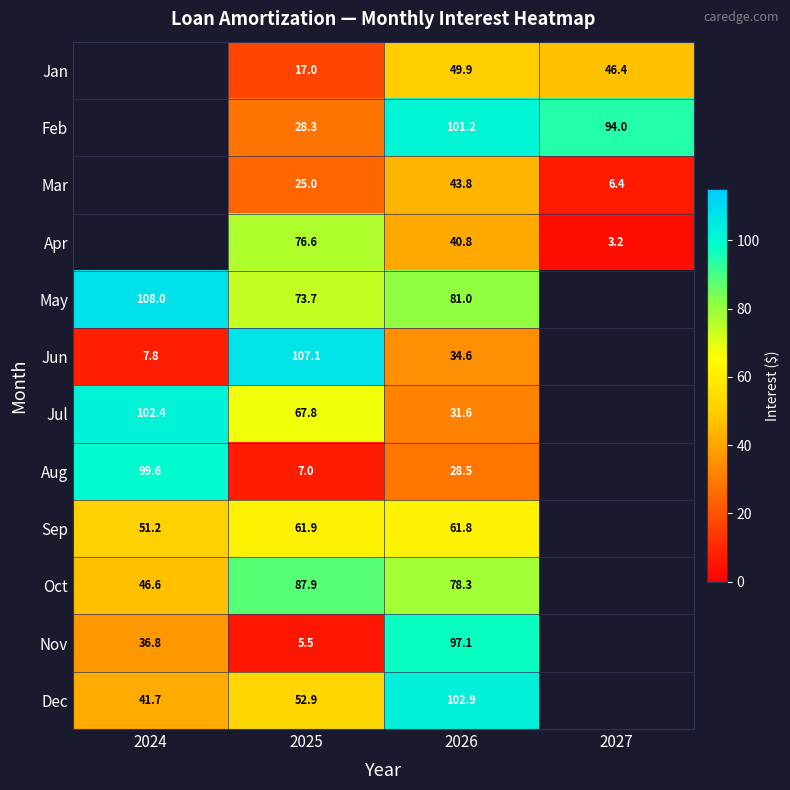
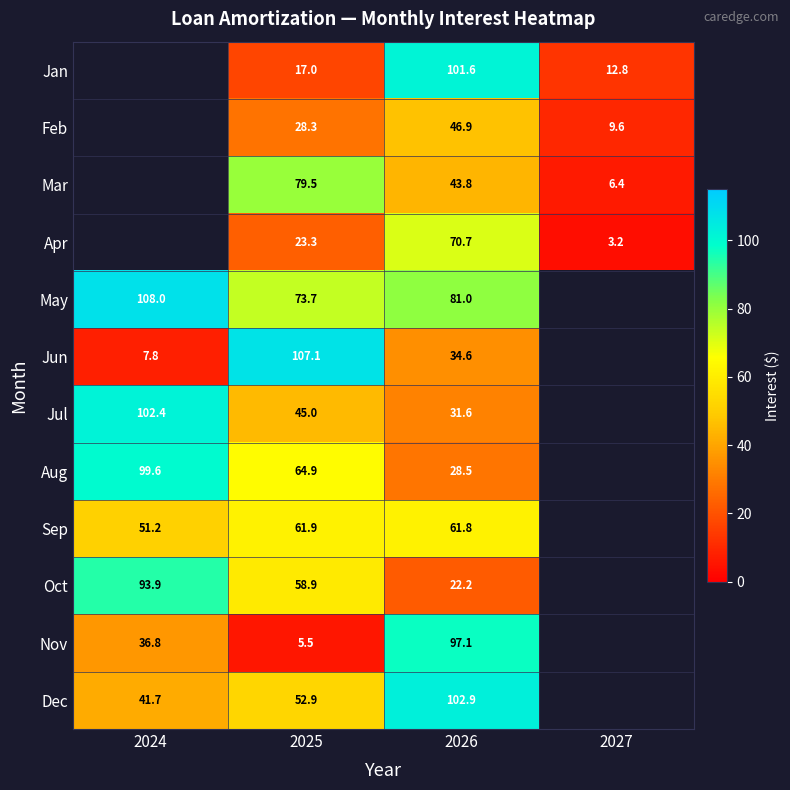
Jan, 2026: 49.9 -> 101.6
Jan, 2027: 46.4 -> 12.8
Feb, 2026: 101.2 -> 46.9
Feb, 2027: 94.0 -> 9.6
Mar, 2025: 25.0 -> 79.5
Apr, 2025: 76.6 -> 23.3
Apr, 2026: 40.8 -> 70.7
Jul, 2025: 67.8 -> 45.0
Aug, 2025: 7.0 -> 64.9
Oct, 2024: 46.6 -> 93.9
Oct, 2025: 87.9 -> 58.9
Oct, 2026: 78.3 -> 22.2
